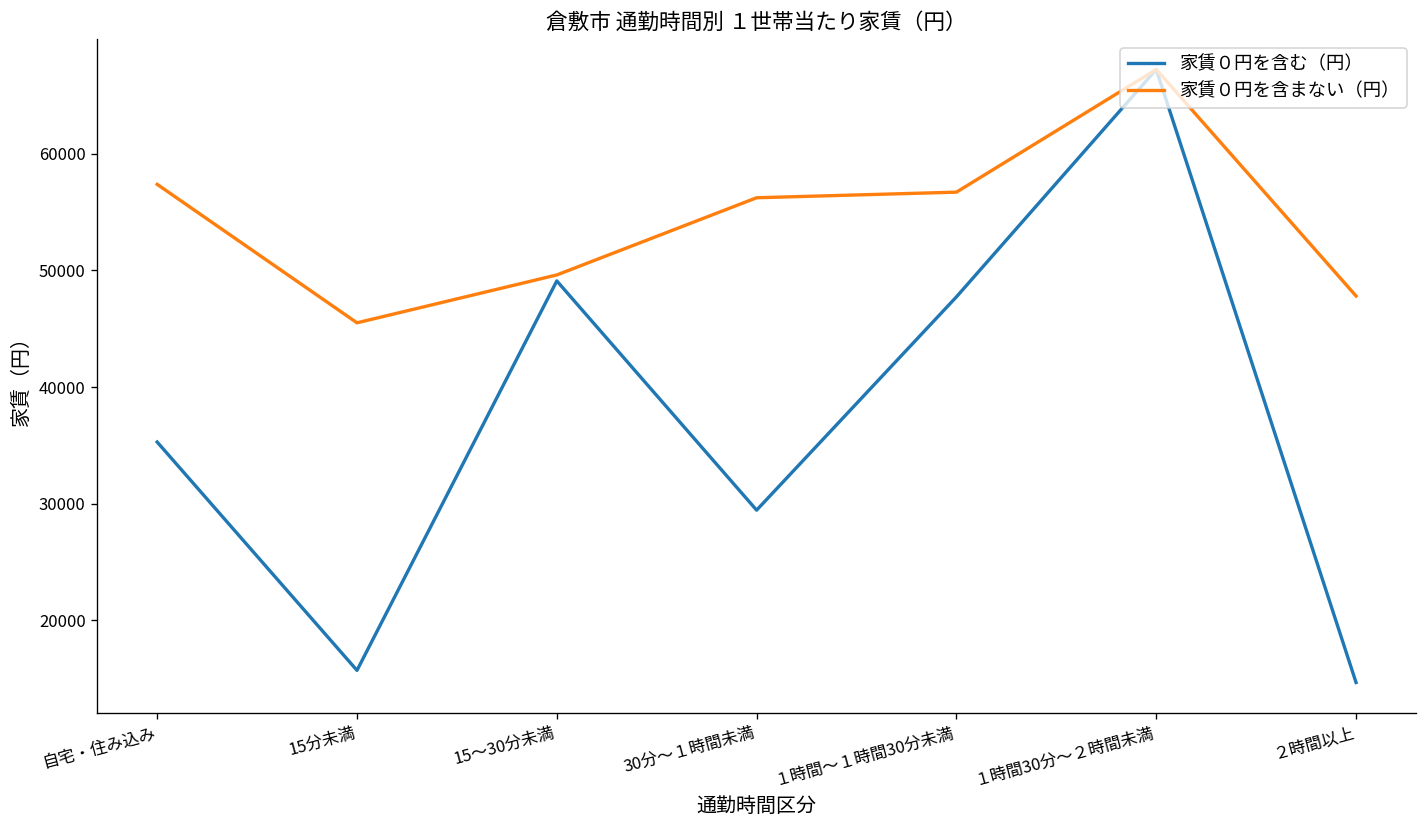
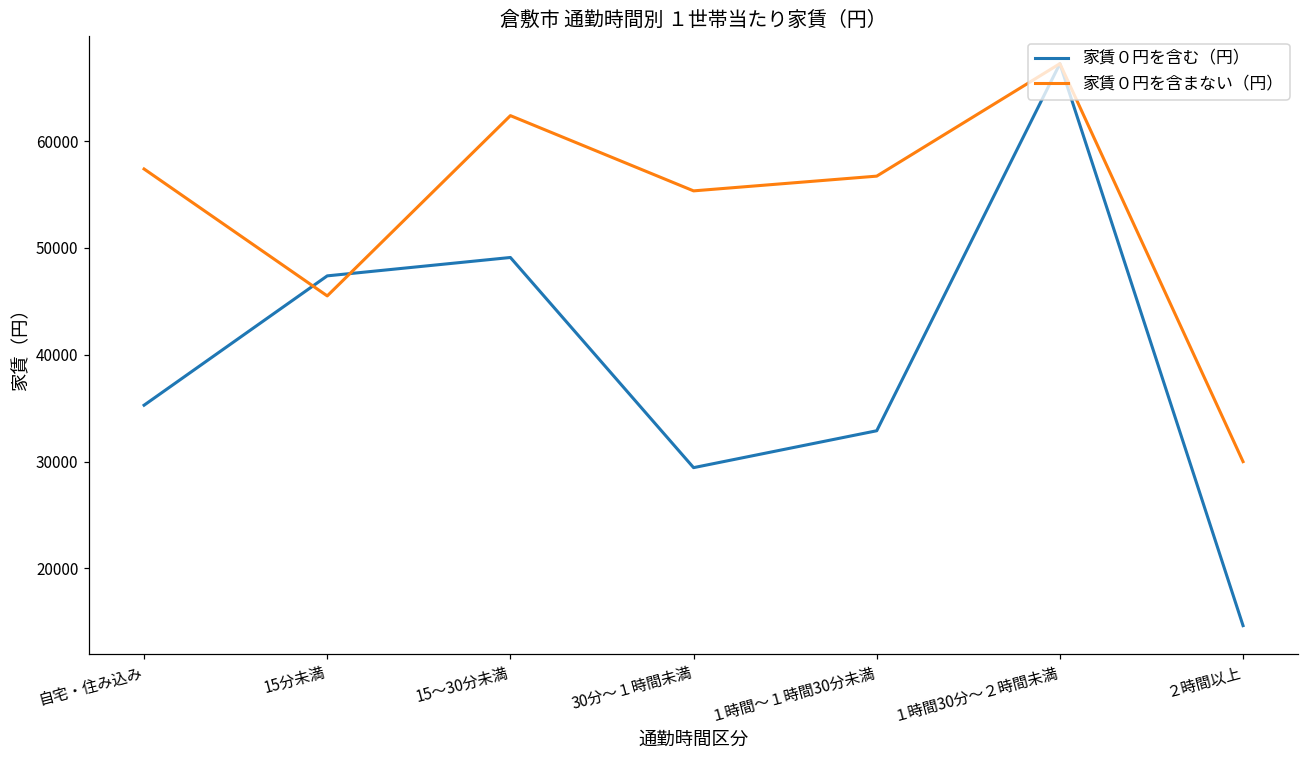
家賃０円を含む（円）, 15分未満: 16000 -> 47000
家賃０円を含まない（円）, 15～30分未満: 50000 -> 62000
家賃０円を含まない（円）, 30分～１時間未満: 56000 -> 55000
家賃０円を含む（円）, １時間～１時間30分未満: 48000 -> 33000
家賃０円を含まない（円）, ２時間以上: 48000 -> 30000
